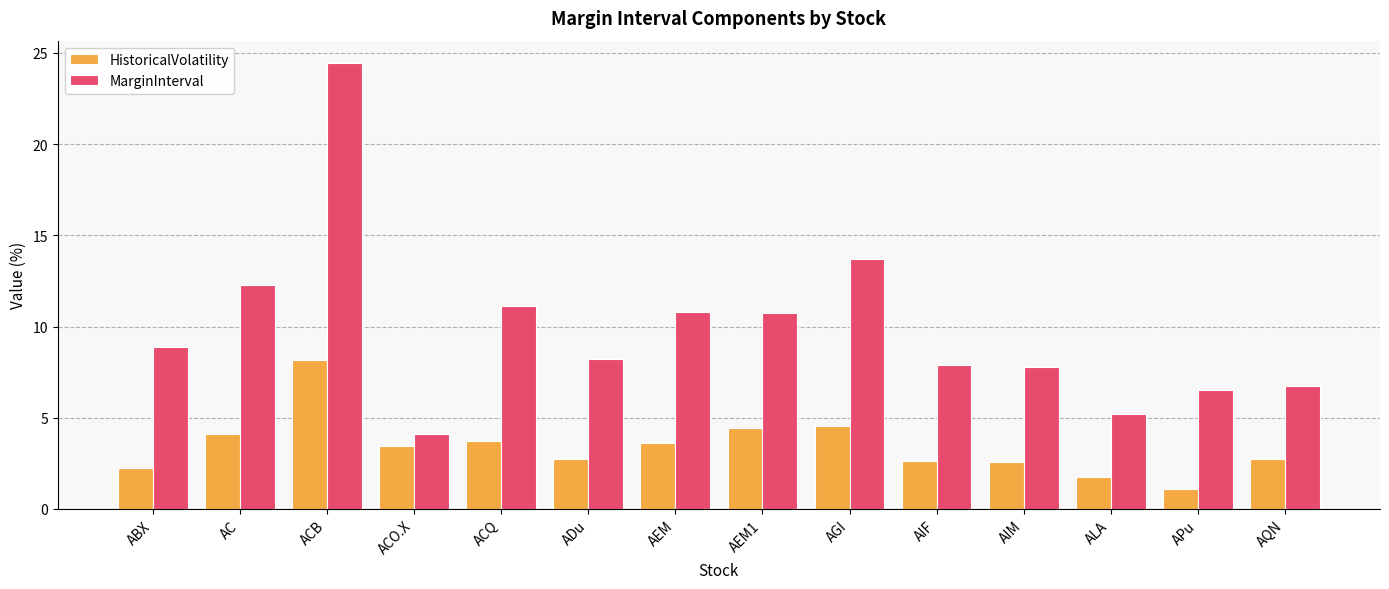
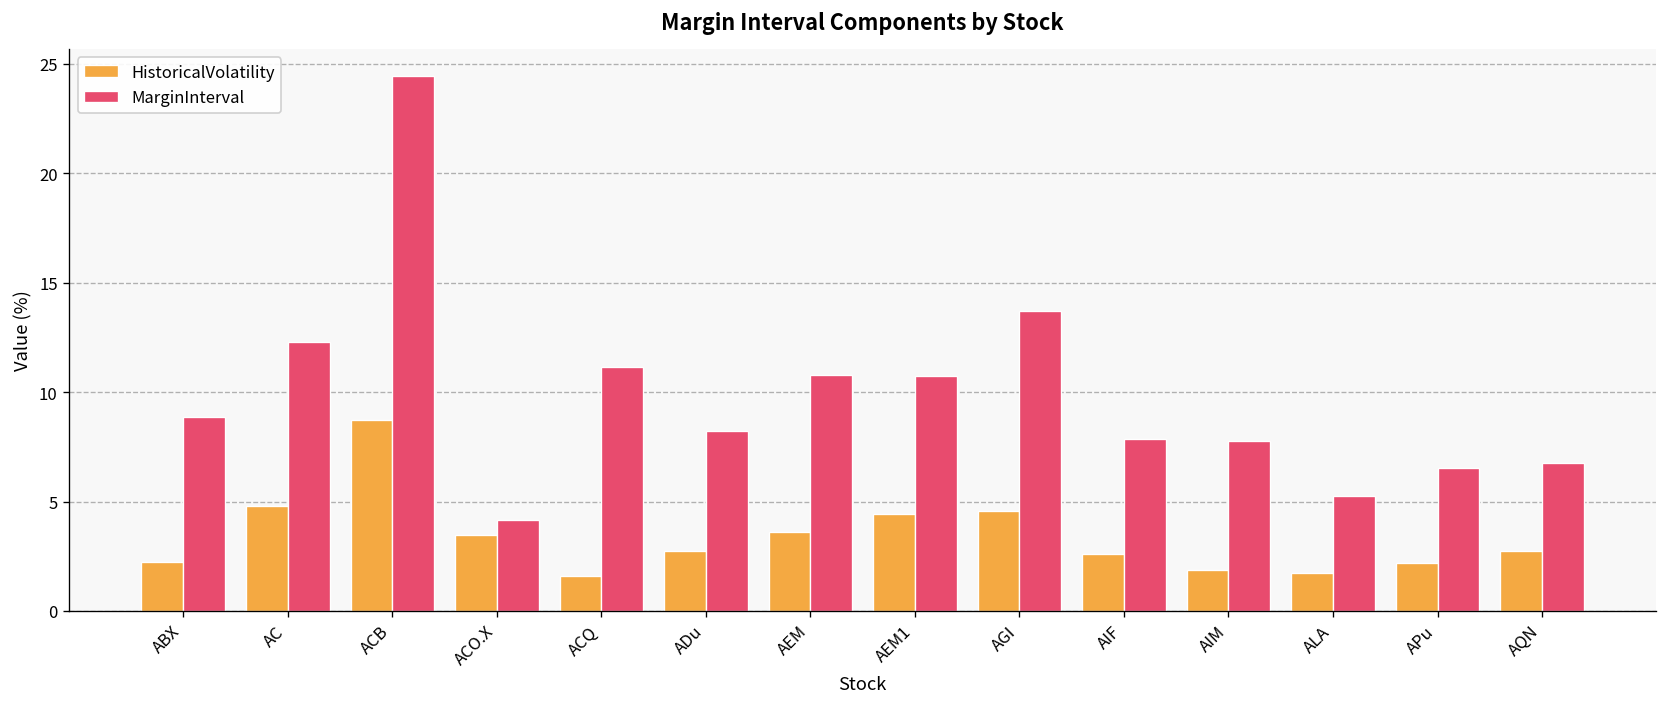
HistoricalVolatility, AC: 4.1 -> 4.8
HistoricalVolatility, ACB: 8.2 -> 8.7
HistoricalVolatility, ACQ: 3.7 -> 1.6
HistoricalVolatility, AIM: 2.6 -> 1.9
HistoricalVolatility, APu: 1.1 -> 2.2
